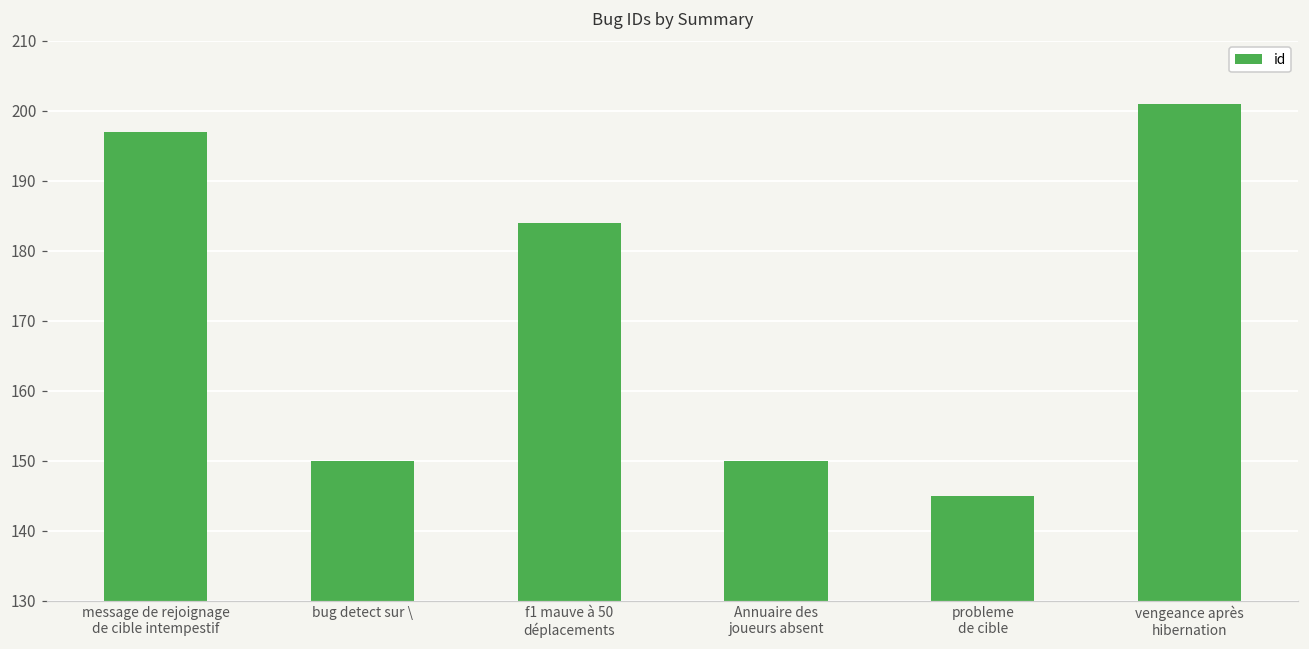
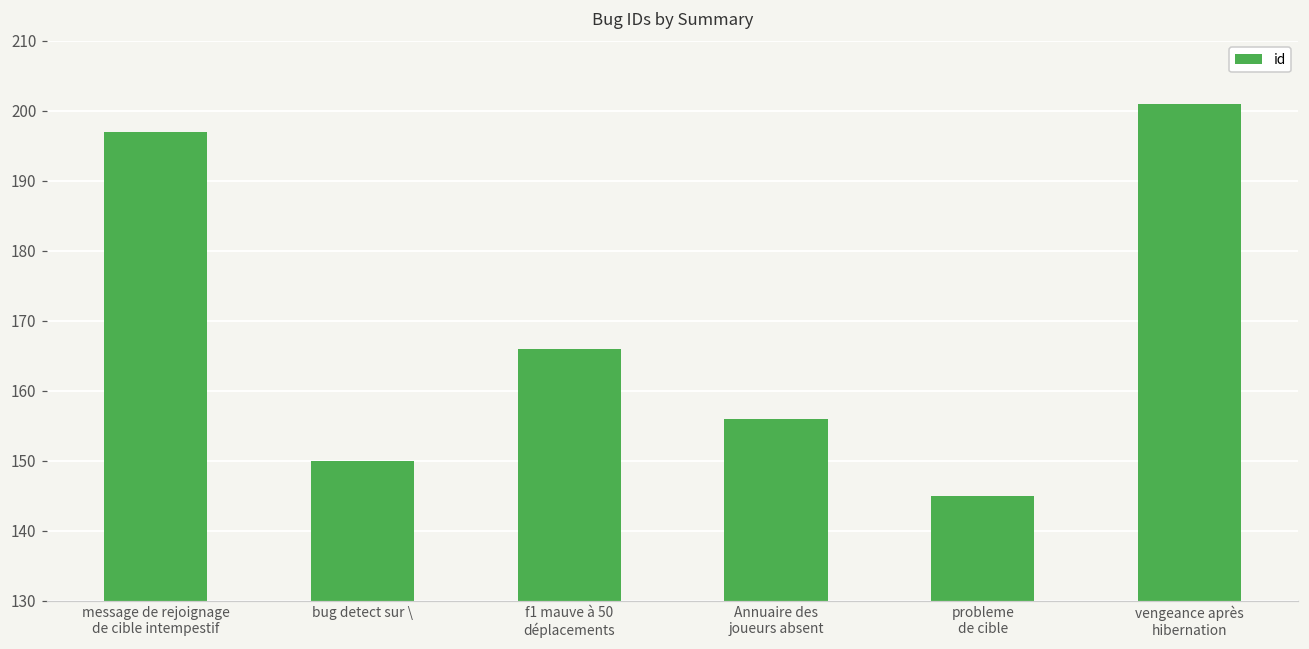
f1 mauve à 50 déplacements: 184 -> 166
Annuaire des joueurs absent: 150 -> 156
